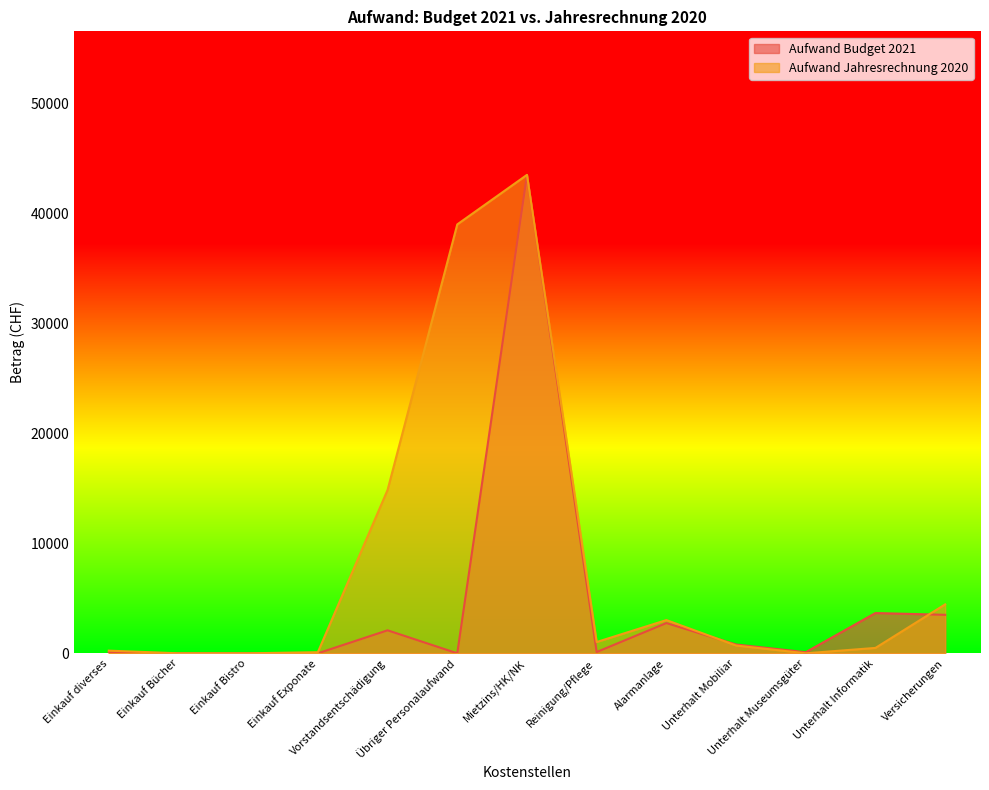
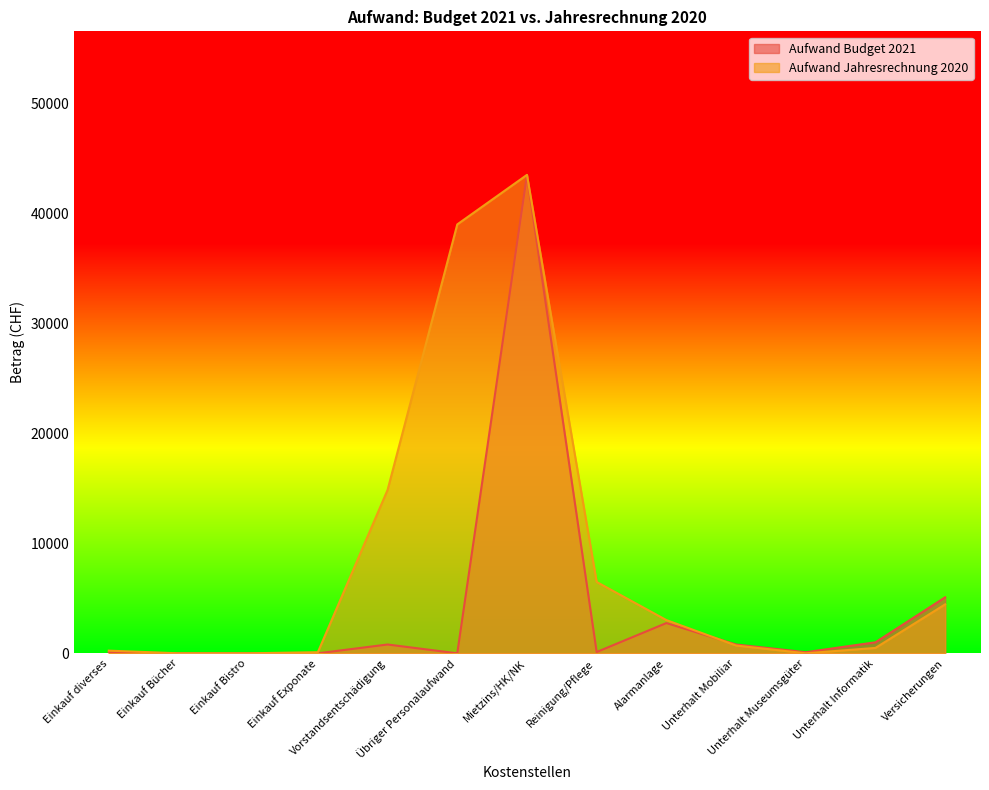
Aufwand Budget 2021, Vorstandsentschädigung: 2100 -> 800
Aufwand Jahresrechnung 2020, Reinigung/Pflege: 1000 -> 6500
Aufwand Budget 2021, Unterhalt Informatik: 3700 -> 1000
Aufwand Budget 2021, Versicherungen: 3500 -> 5100
